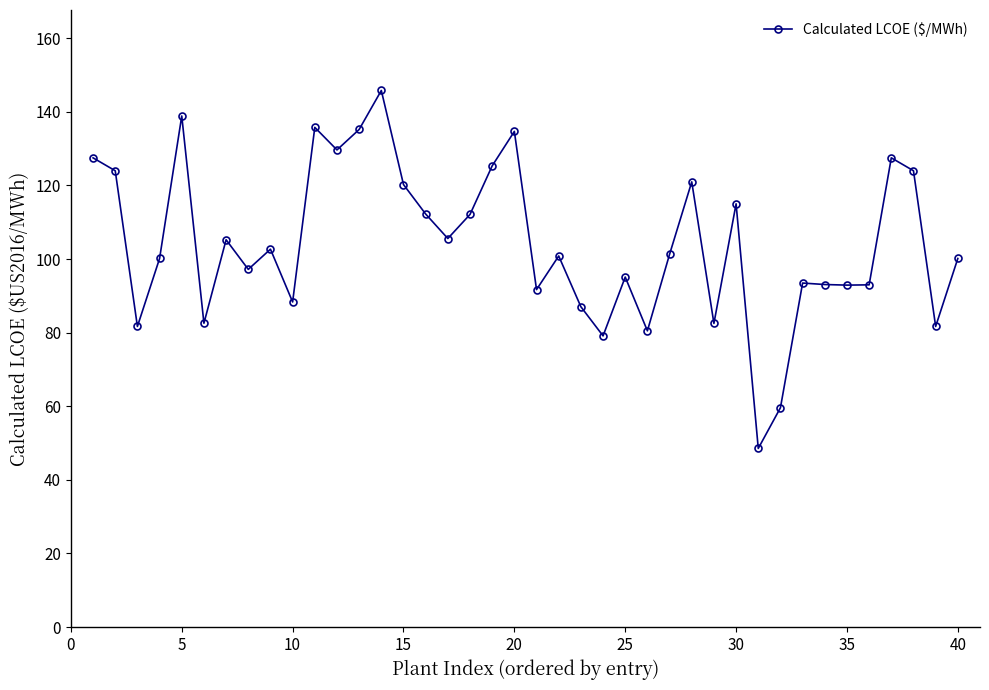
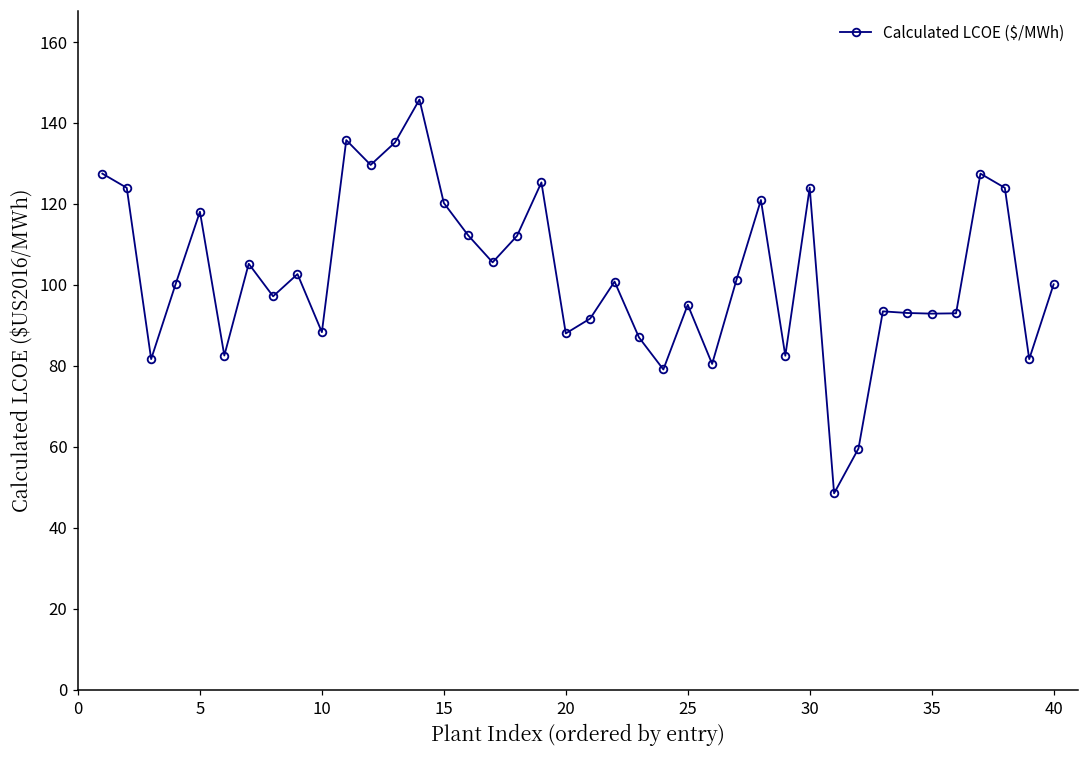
5: 139 -> 118
20: 135 -> 88
30: 115 -> 124
